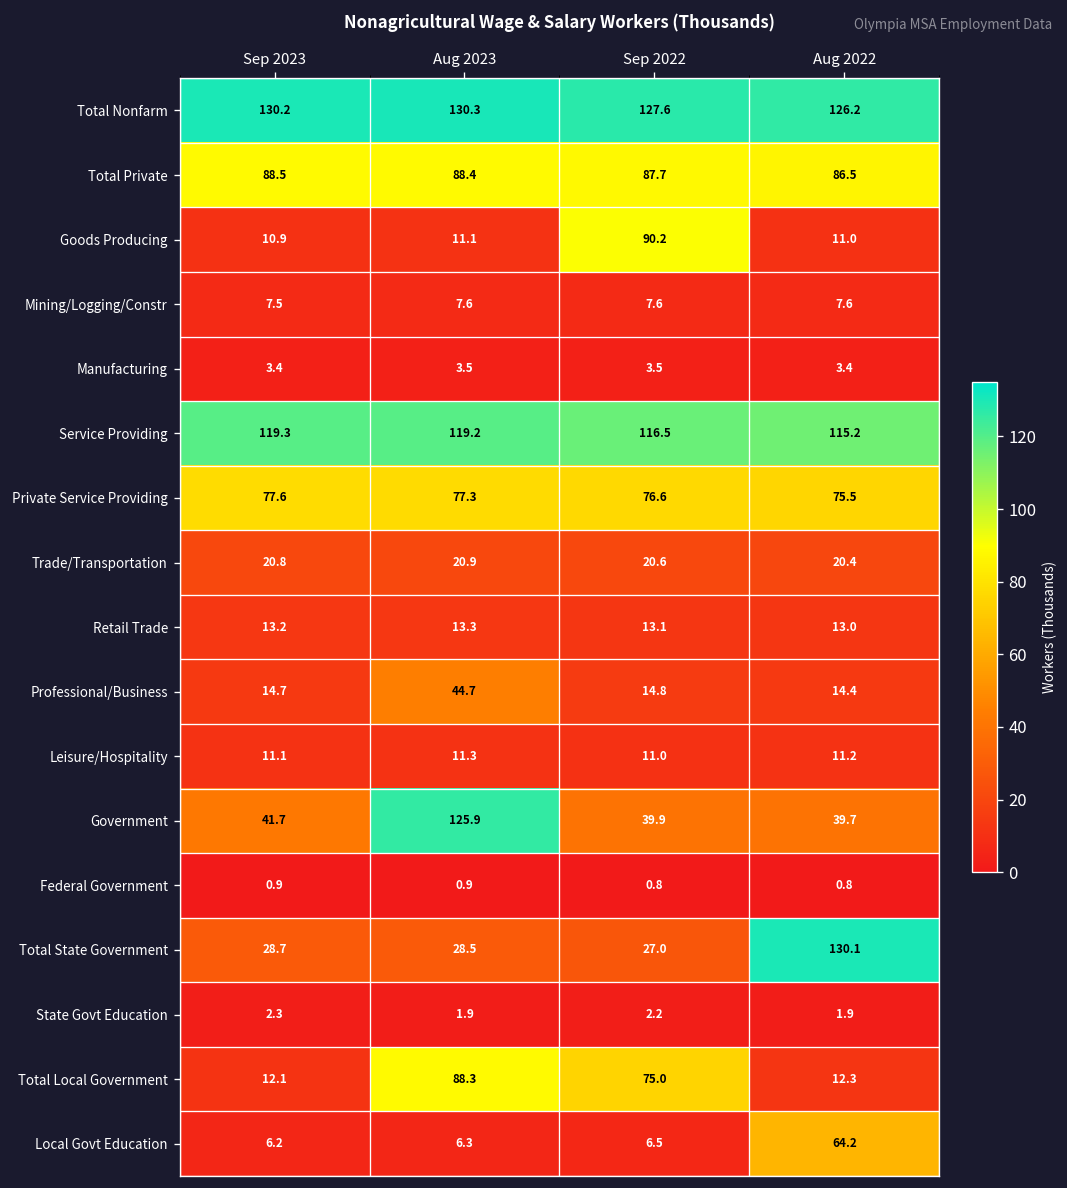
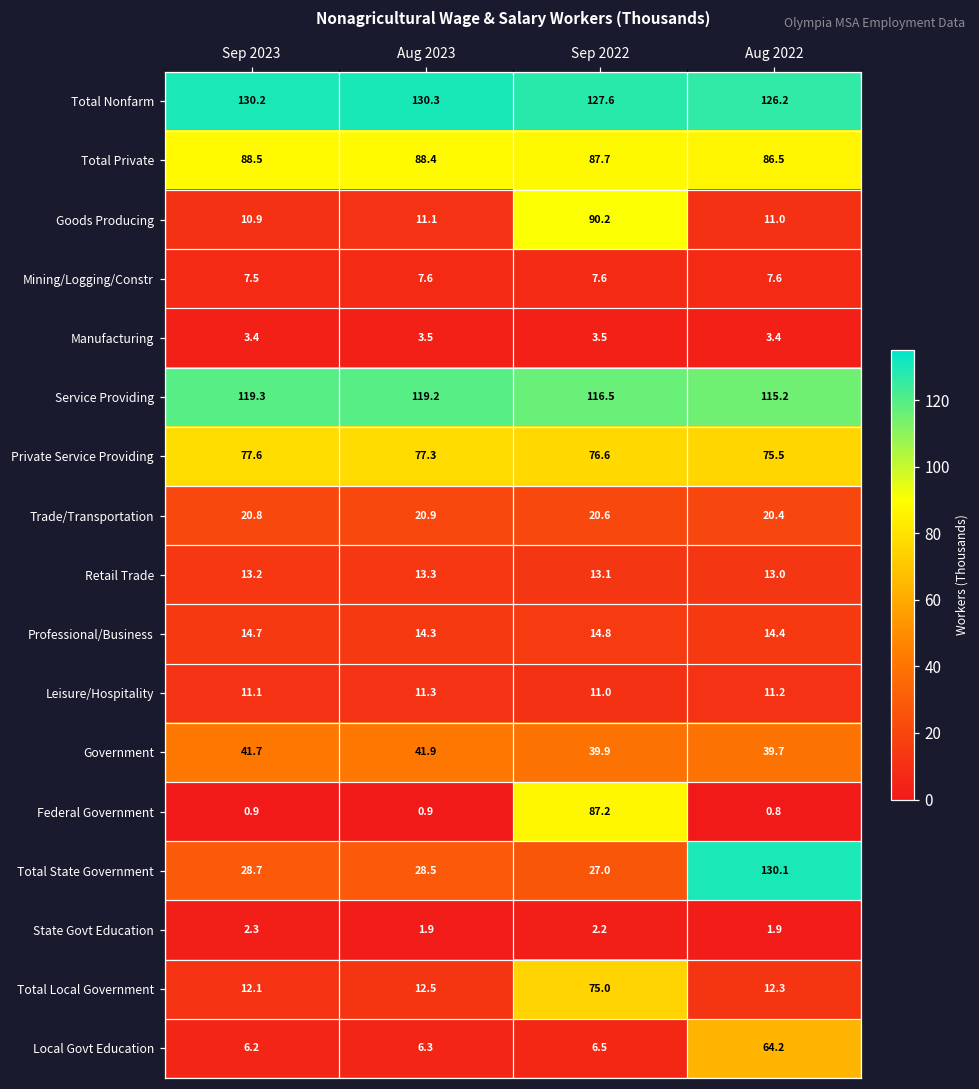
Professional/Business, Aug 2023: 44.7 -> 14.3
Government, Aug 2023: 125.9 -> 41.9
Federal Government, Sep 2022: 0.8 -> 87.2
Total Local Government, Aug 2023: 88.3 -> 12.5
